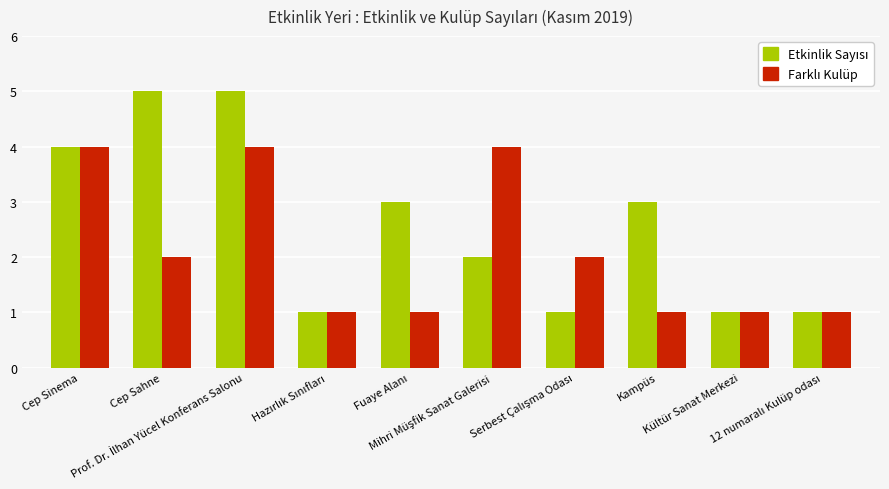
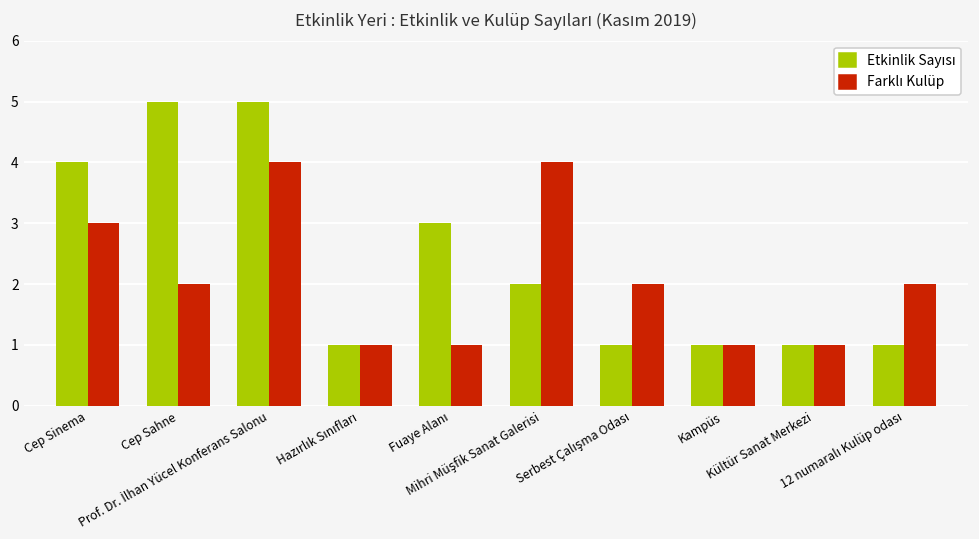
Farklı Kulüp, Cep Sinema: 4 -> 3
Etkinlik Sayısı, Kampüs: 3 -> 1
Farklı Kulüp, 12 numaralı Kulüp odası: 1 -> 2
